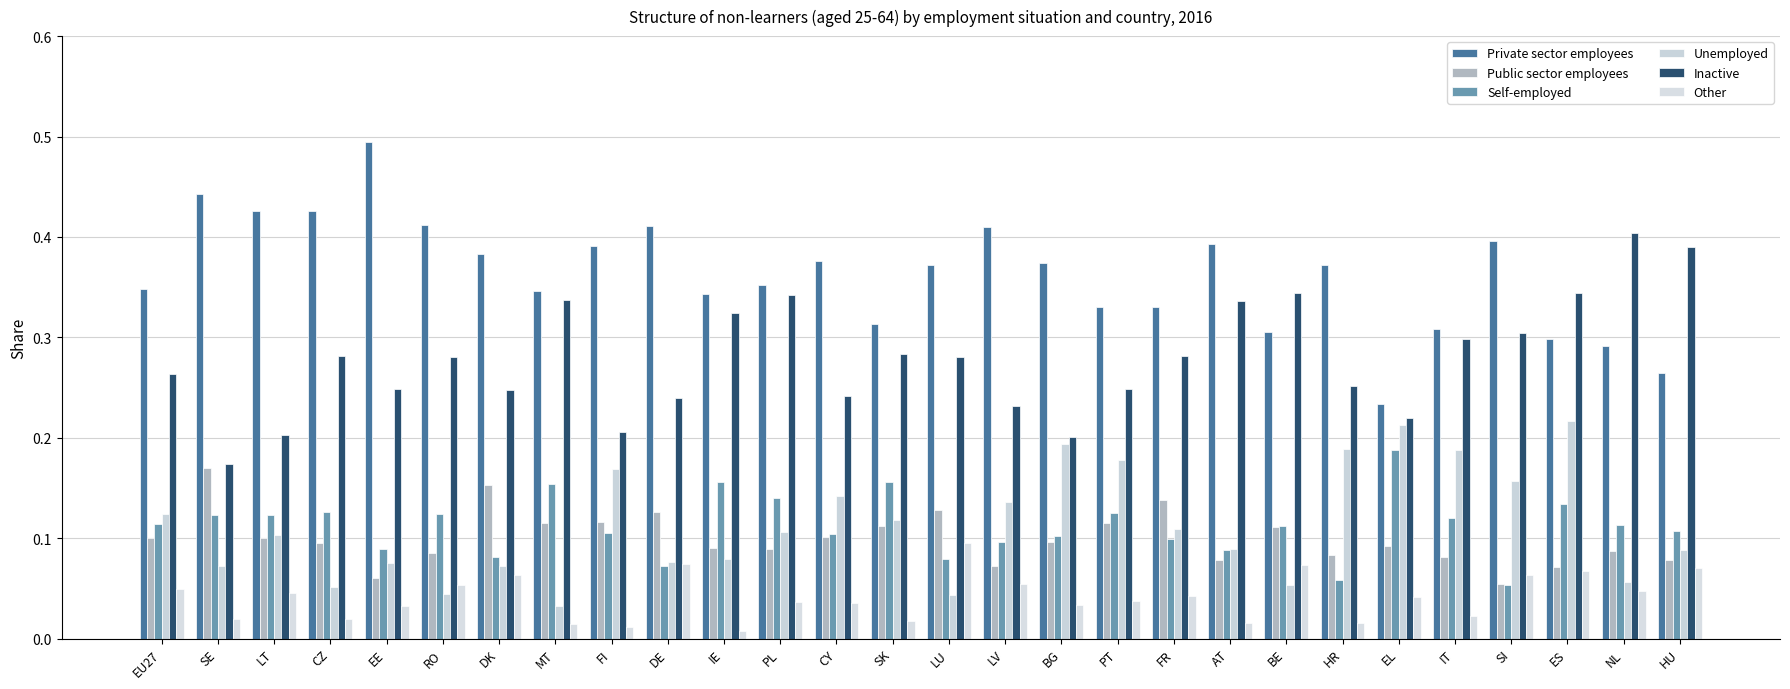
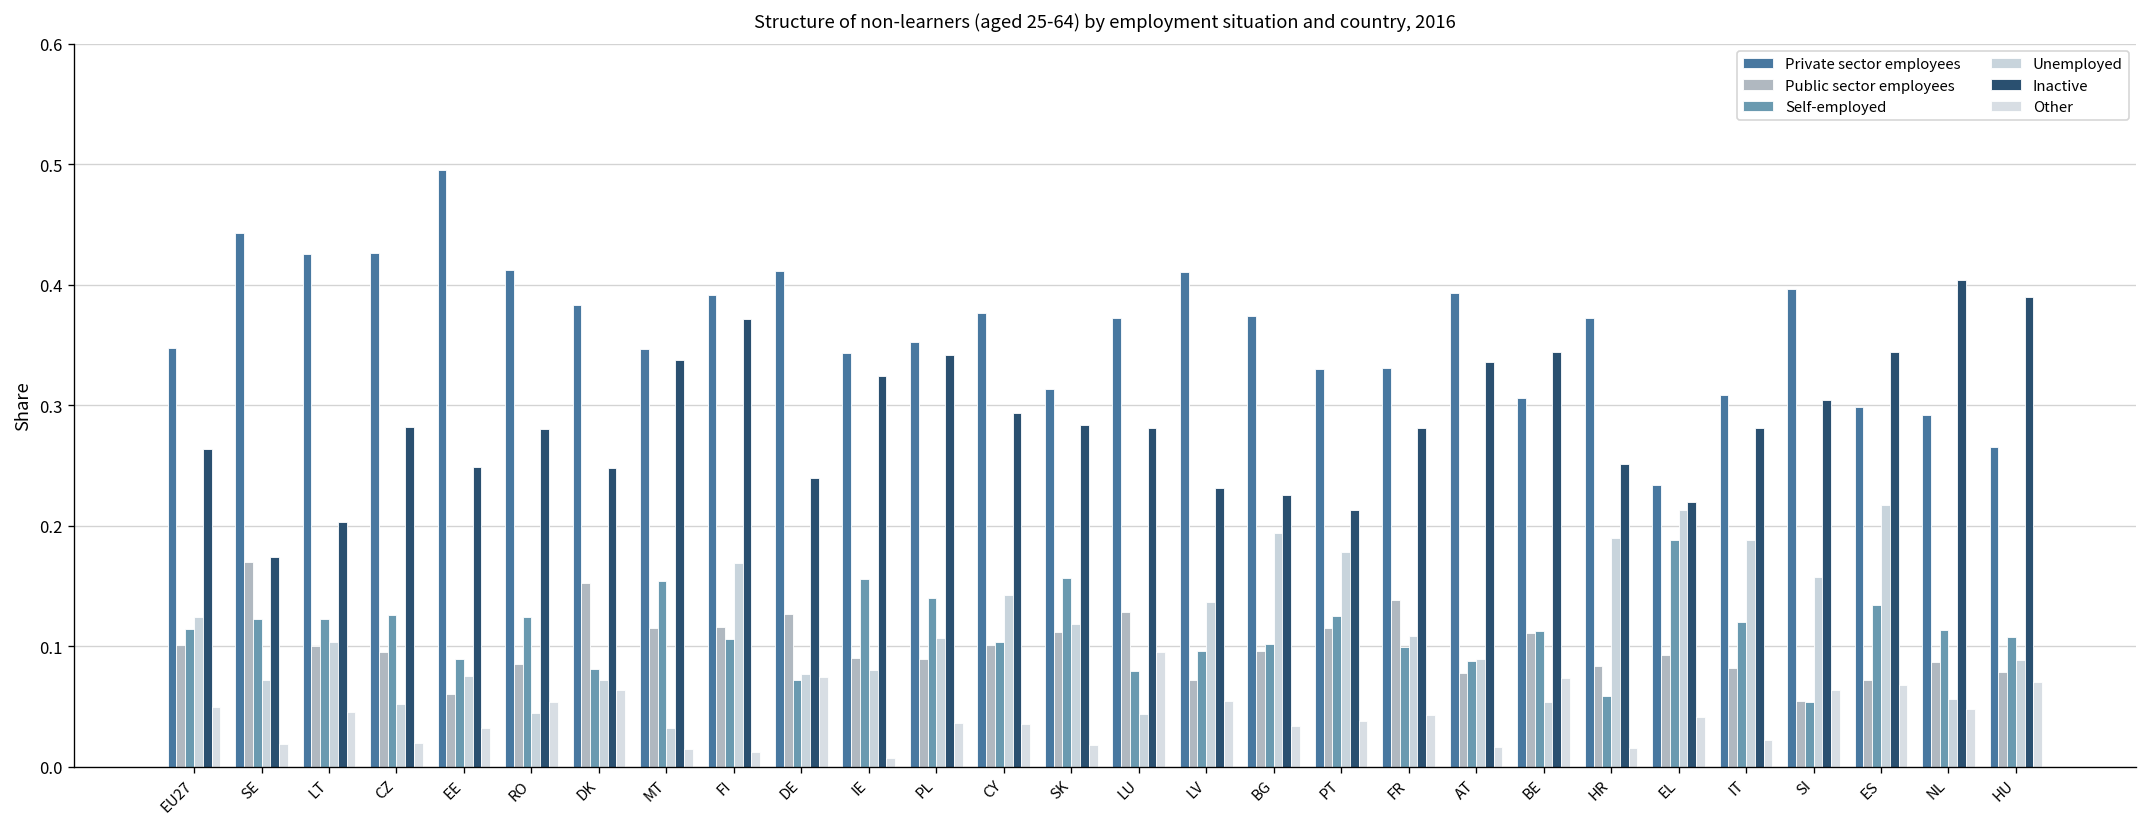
Inactive, FI: 0.206 -> 0.371
Inactive, CY: 0.241 -> 0.293
Inactive, BG: 0.201 -> 0.226
Inactive, PT: 0.248 -> 0.213
Inactive, IT: 0.298 -> 0.281
